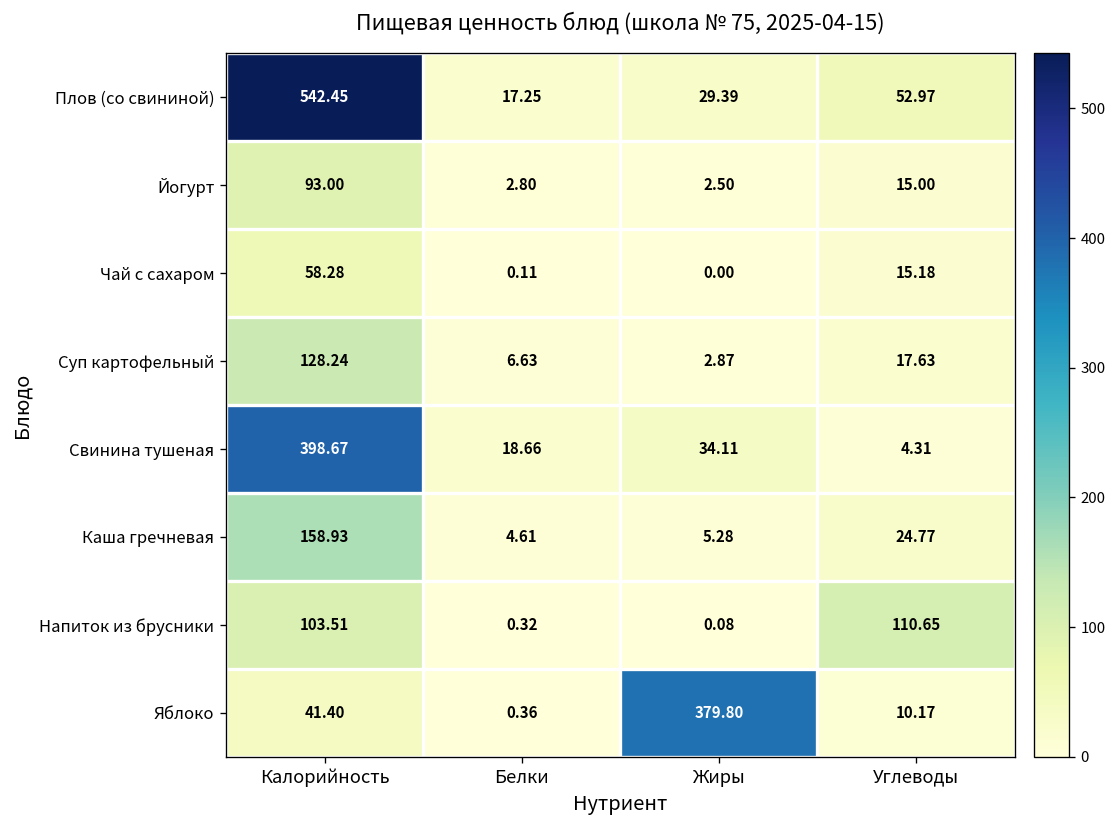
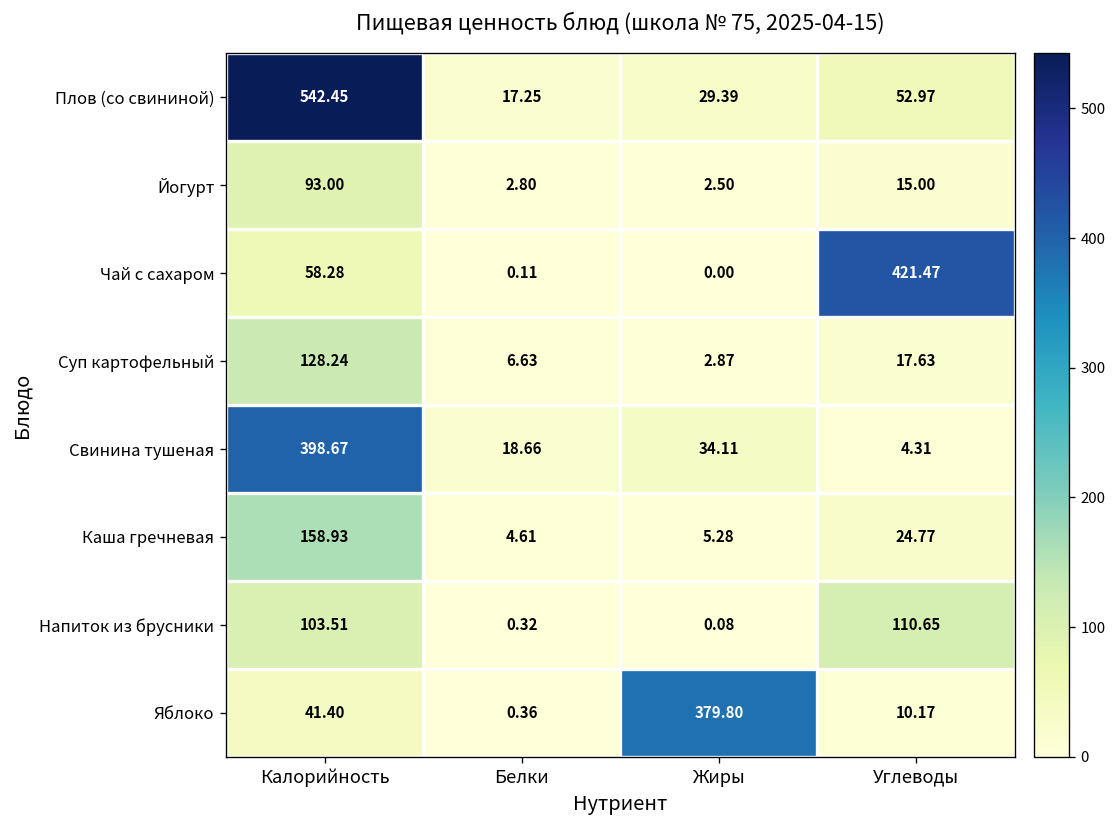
Чай с сахаром, Углеводы: 15.18 -> 421.47
